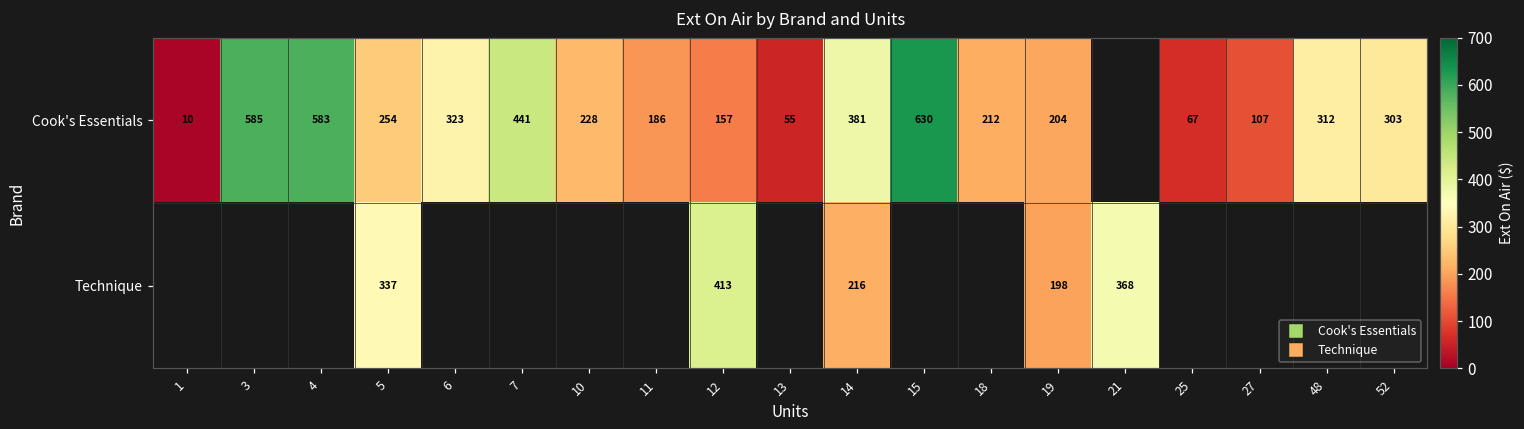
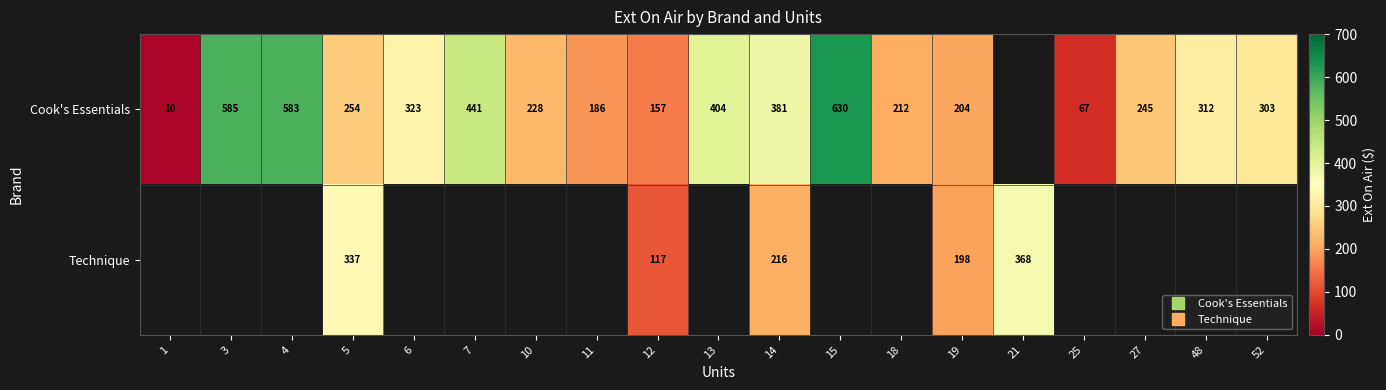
Cook's Essentials, 13: 55 -> 404
Cook's Essentials, 27: 107 -> 245
Technique, 12: 413 -> 117
